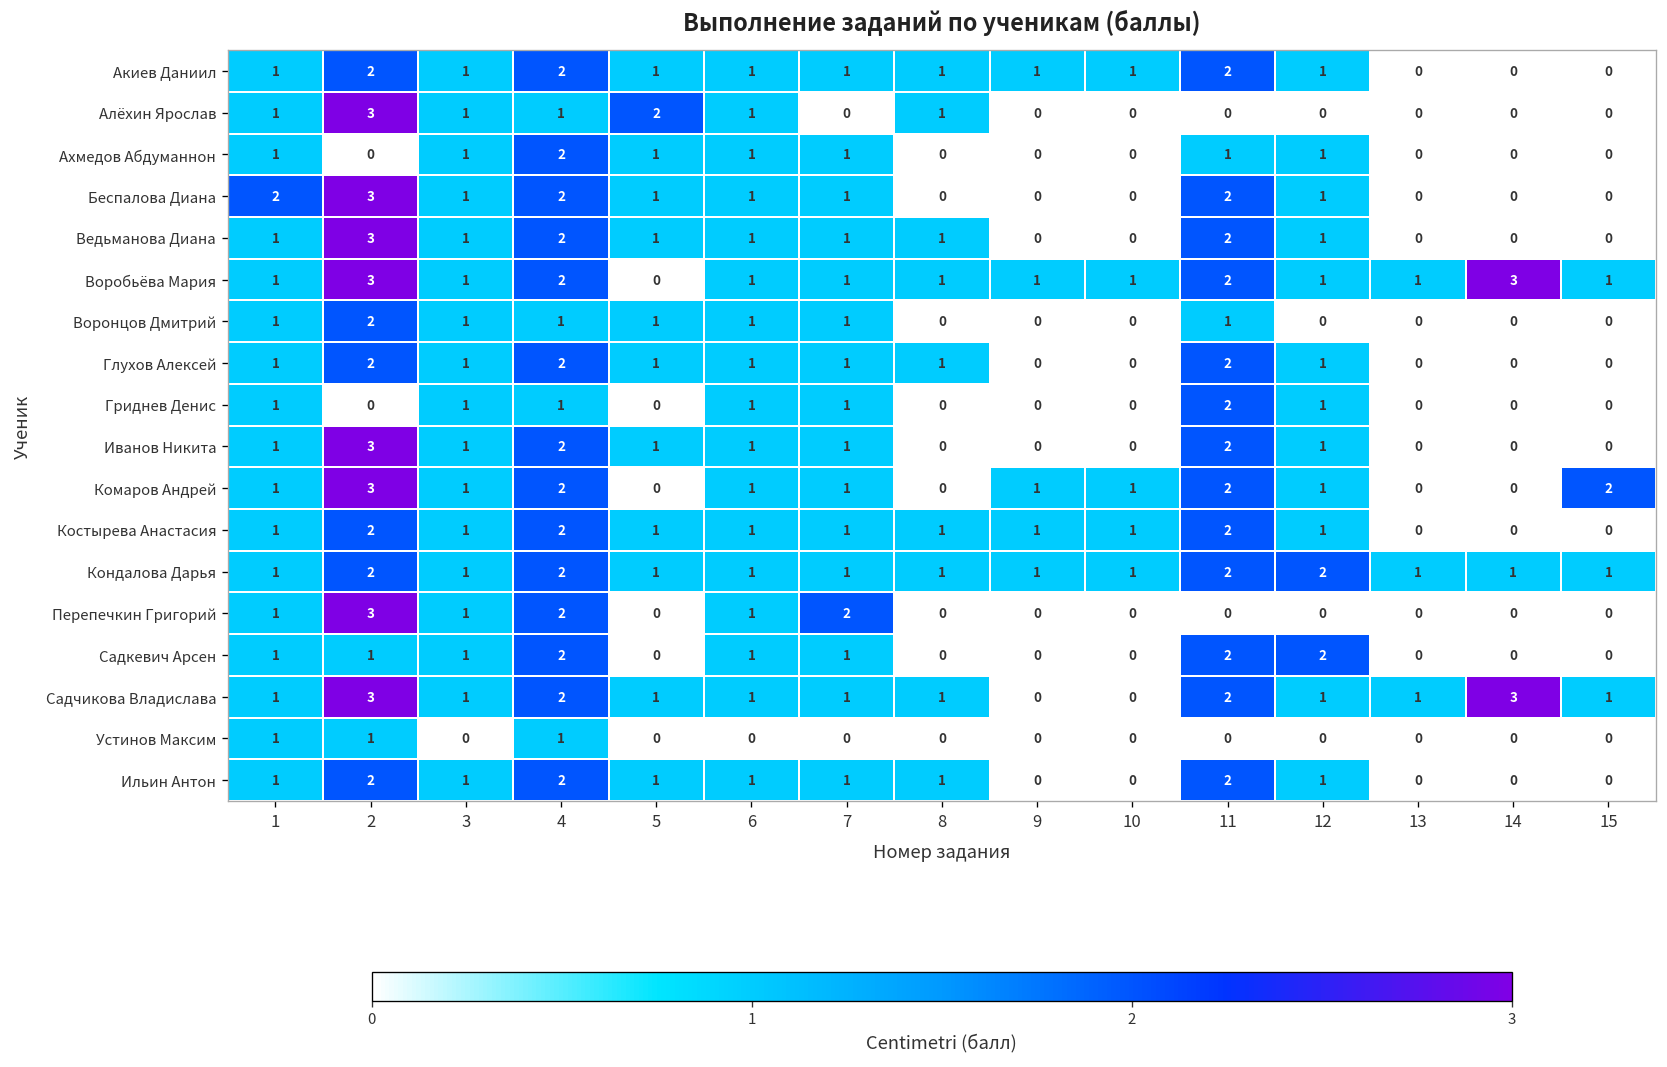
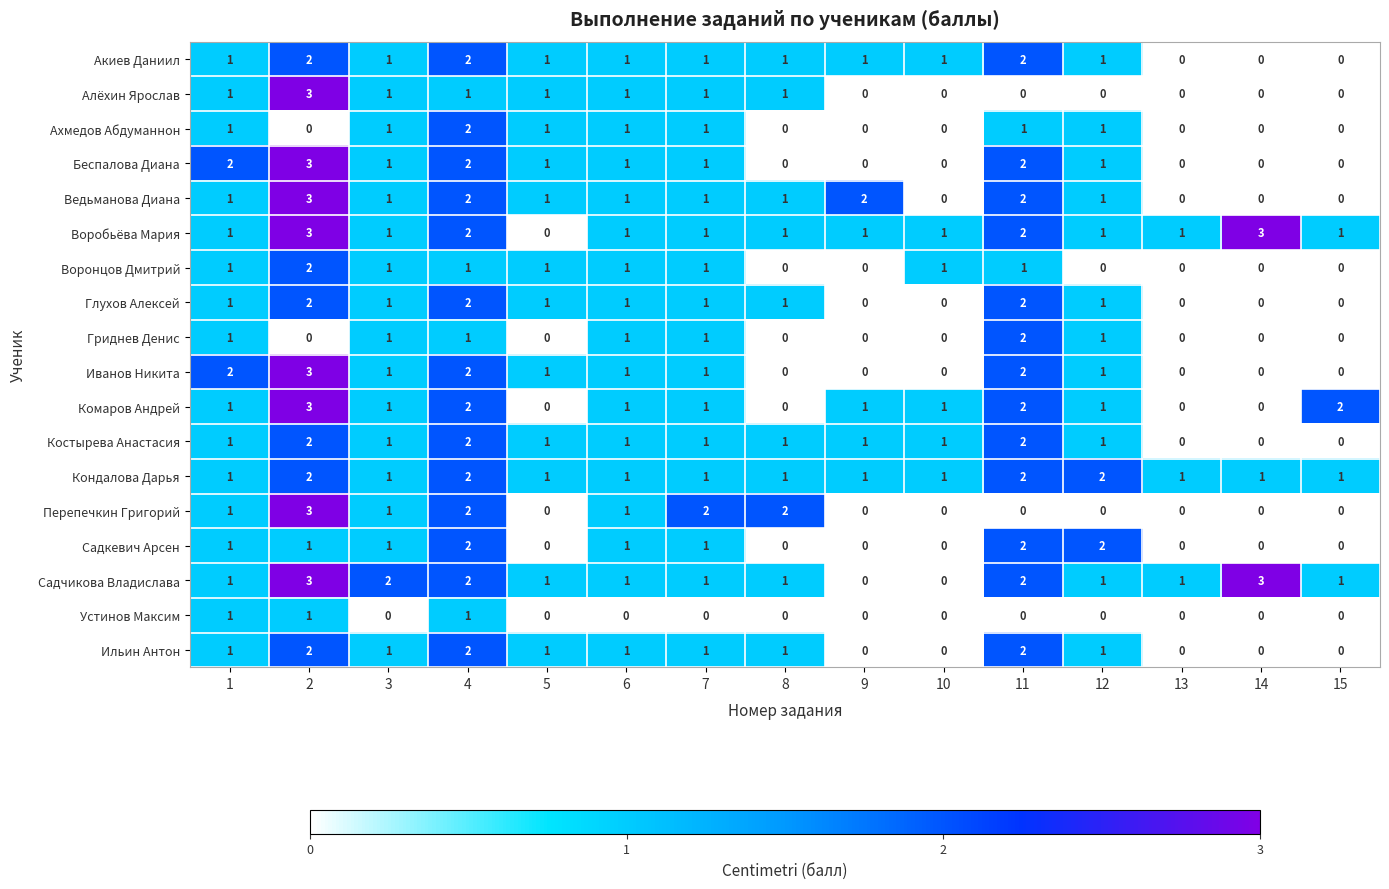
Алёхин Ярослав, 5: 2 -> 1
Алёхин Ярослав, 7: 0 -> 1
Ведьманова Диана, 9: 0 -> 2
Воронцов Дмитрий, 10: 0 -> 1
Иванов Никита, 1: 1 -> 2
Перепечкин Григорий, 8: 0 -> 2
Садчикова Владислава, 3: 1 -> 2
